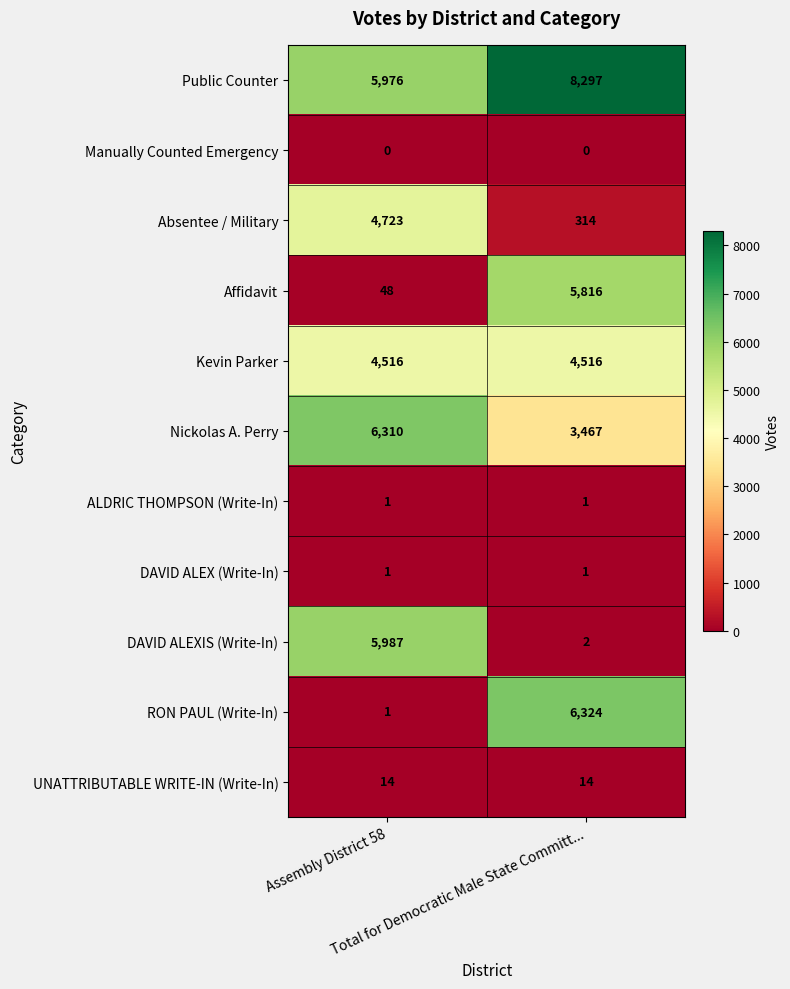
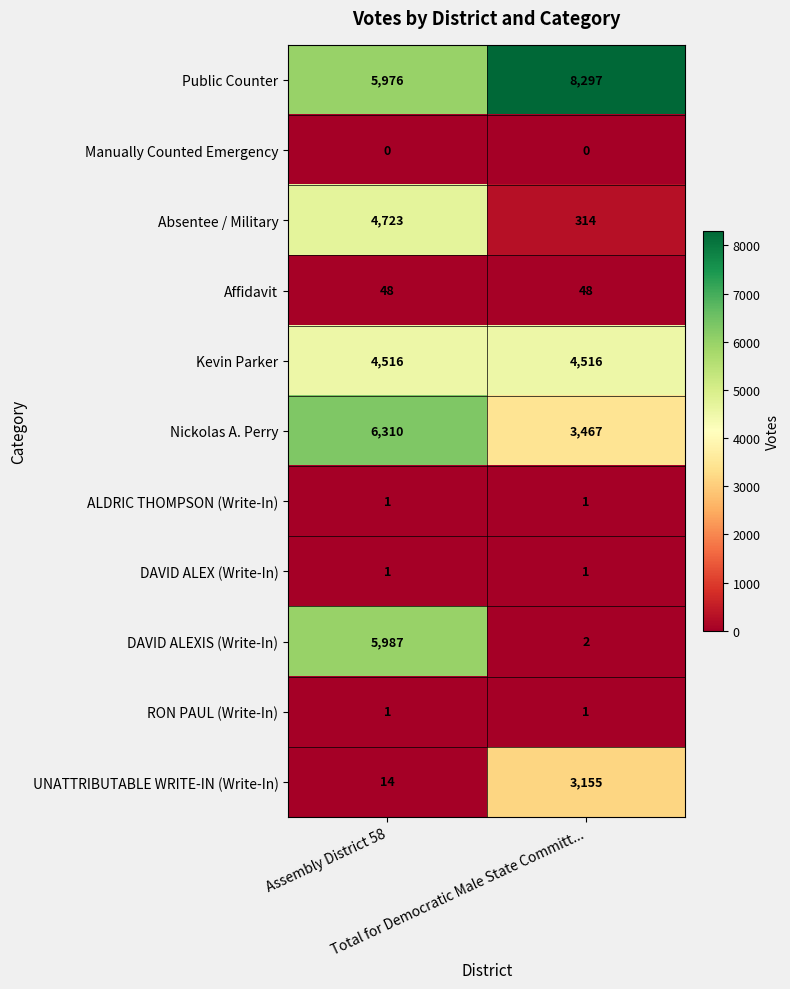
Affidavit, Total for Democratic Male State Committ...: 5,816 -> 48
RON PAUL (Write-In), Total for Democratic Male State Committ...: 6,324 -> 1
UNATTRIBUTABLE WRITE-IN (Write-In), Total for Democratic Male State Committ...: 14 -> 3,155
